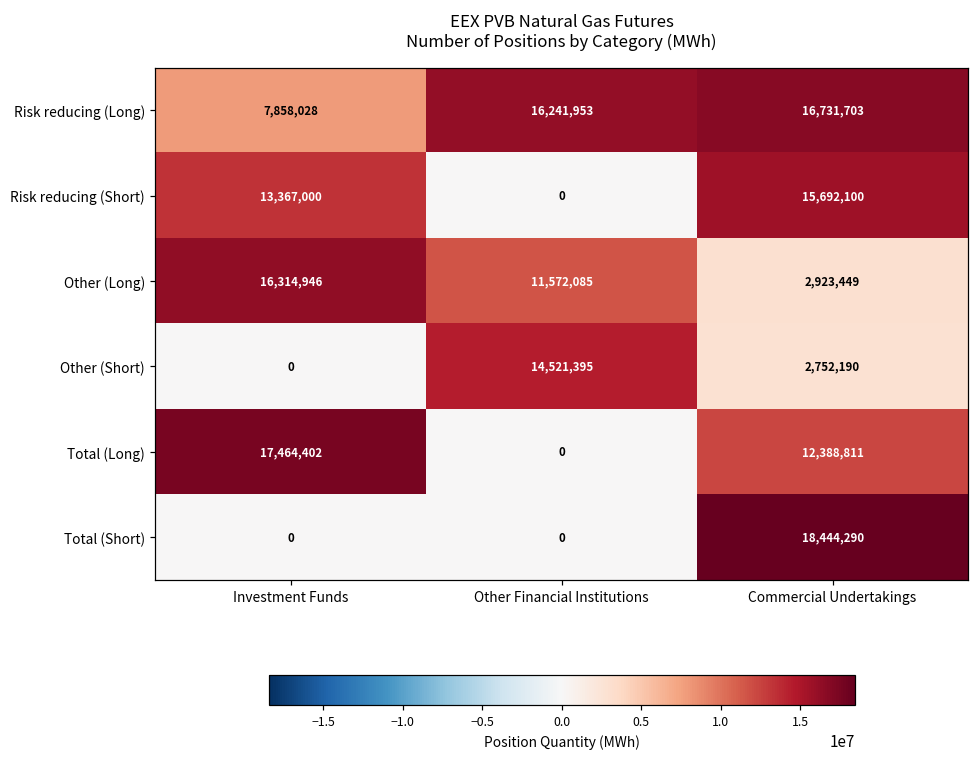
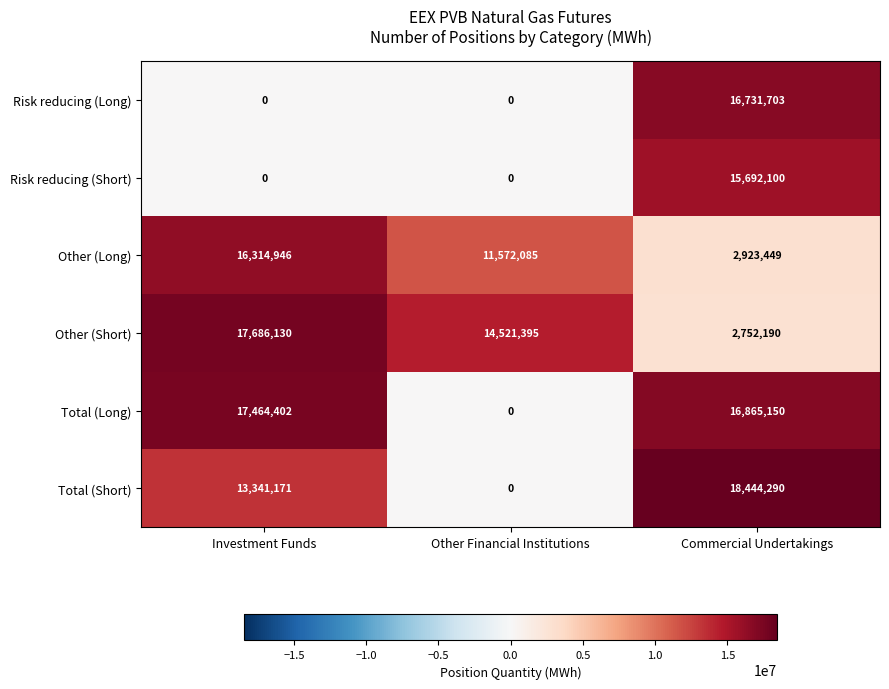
Risk reducing (Long), Investment Funds: 7,858,028 -> 0
Risk reducing (Long), Other Financial Institutions: 16,241,953 -> 0
Risk reducing (Short), Investment Funds: 13,367,000 -> 0
Other (Short), Investment Funds: 0 -> 17,686,130
Total (Long), Commercial Undertakings: 12,388,811 -> 16,865,150
Total (Short), Investment Funds: 0 -> 13,341,171
